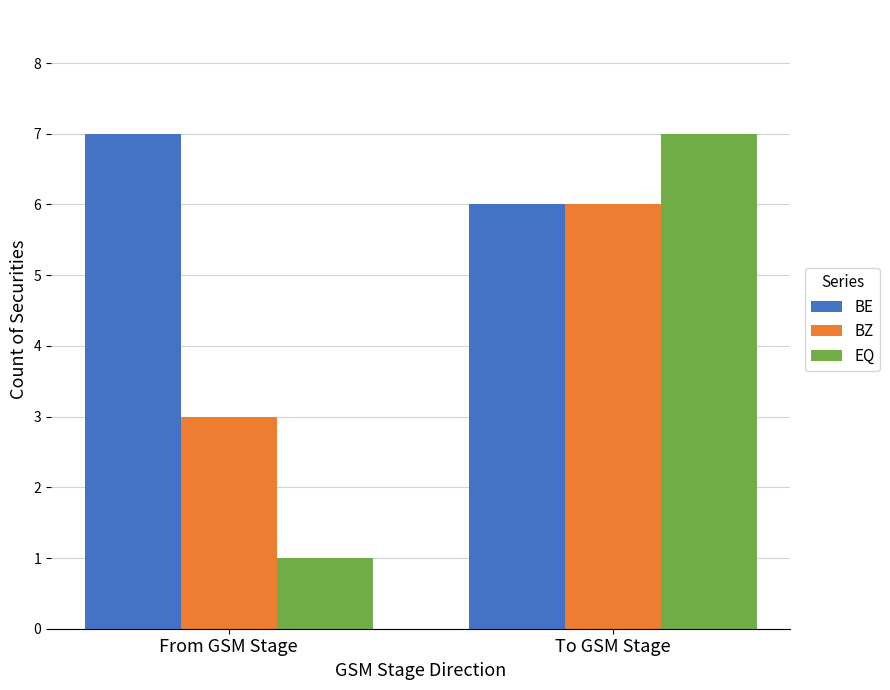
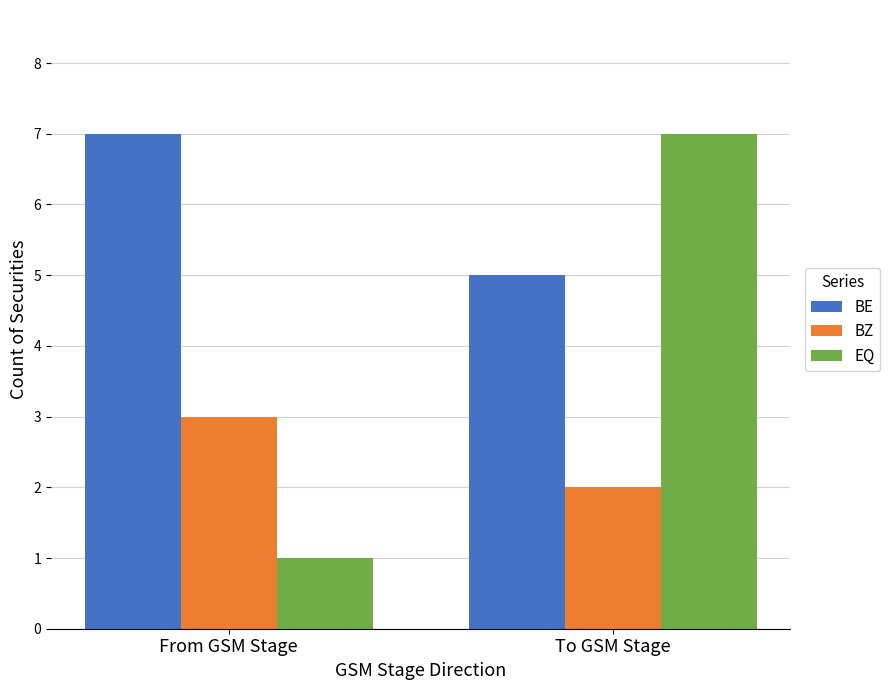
BE, To GSM Stage: 6 -> 5
BZ, To GSM Stage: 6 -> 2
